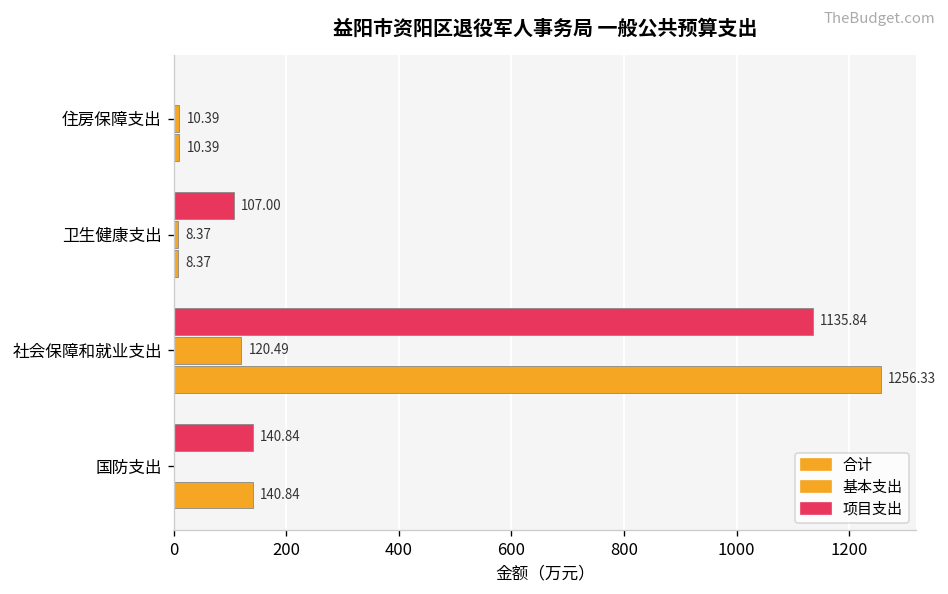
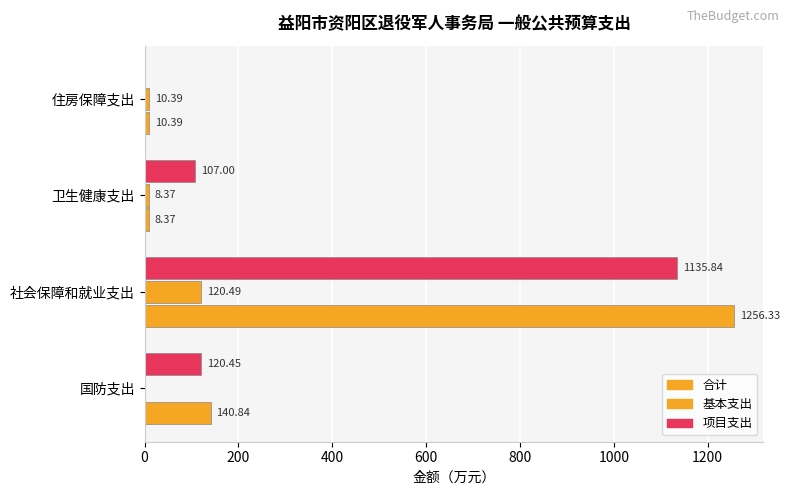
项目支出, 国防支出: 140.84 -> 120.45
